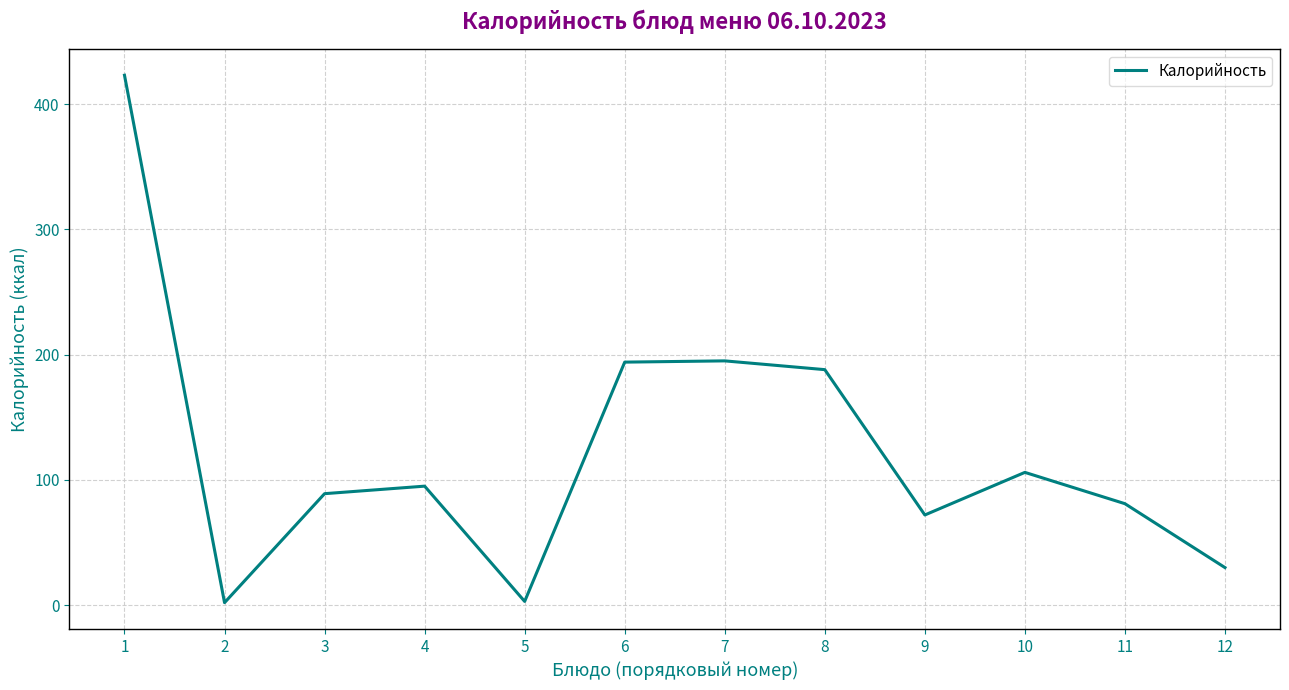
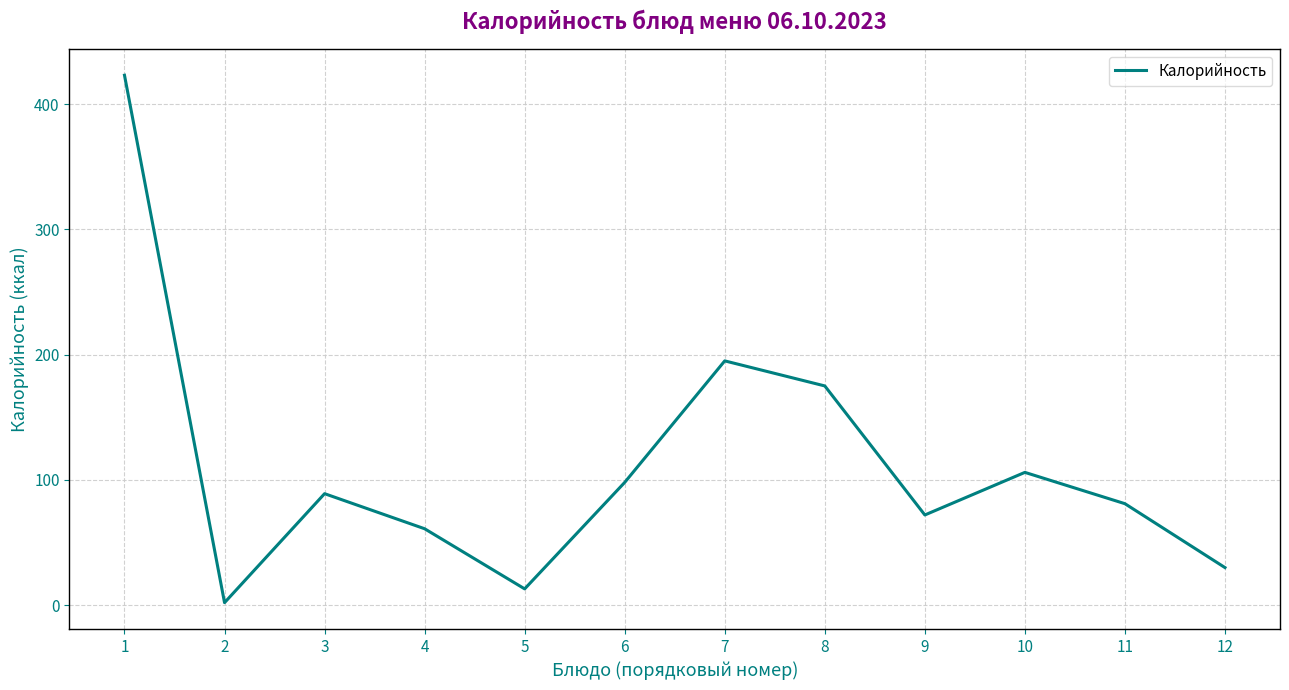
4: 95 -> 61
5: 3 -> 13
6: 194 -> 98
8: 188 -> 175
